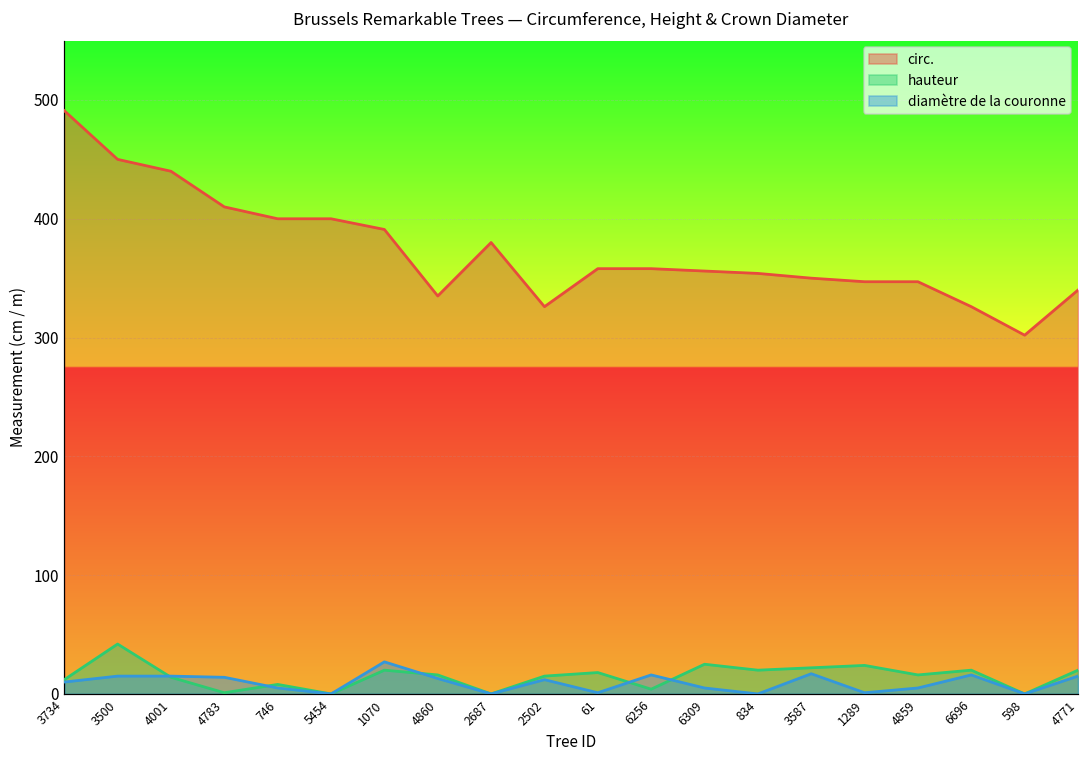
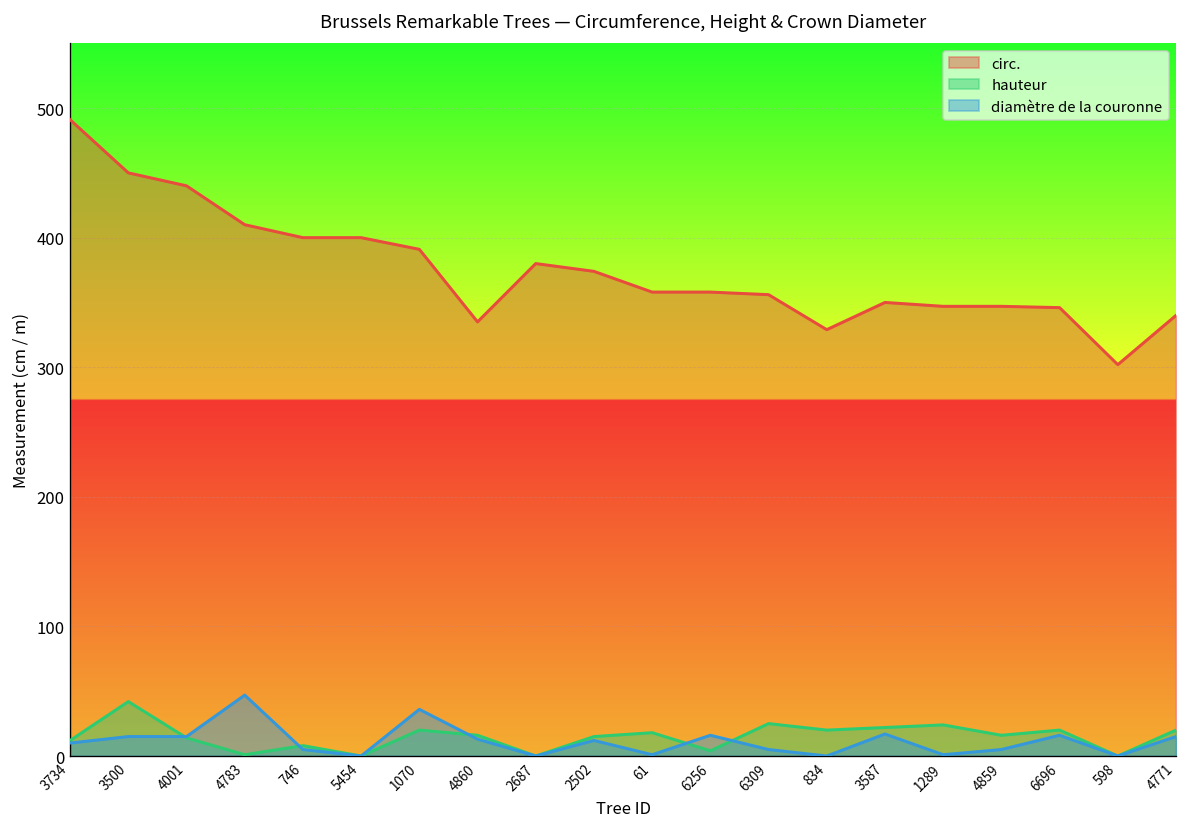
diamètre de la couronne, 4783: 14 -> 47
diamètre de la couronne, 1070: 27 -> 36
circ., 2502: 326 -> 374
circ., 834: 354 -> 329
circ., 6696: 326 -> 346
